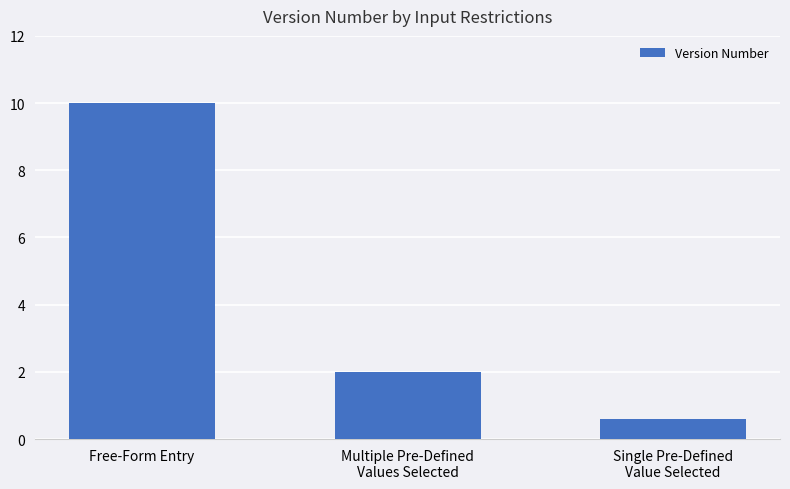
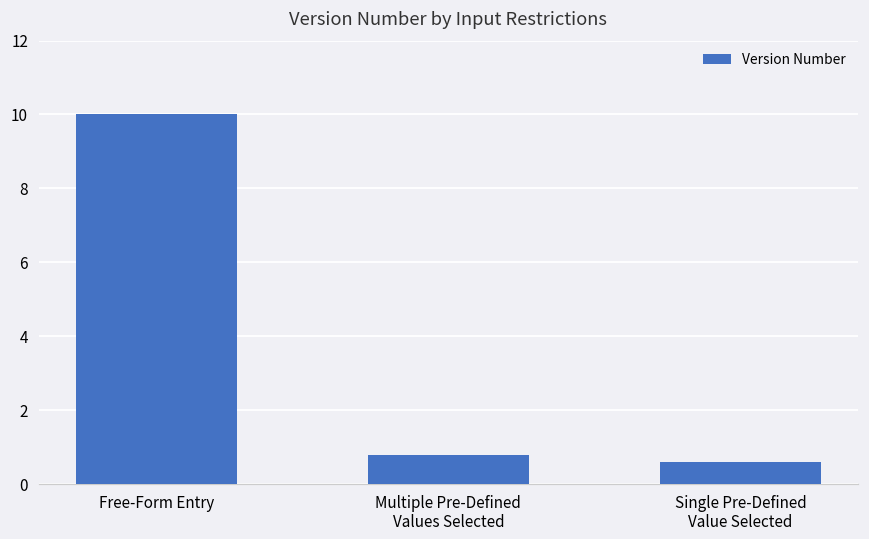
Multiple Pre-Defined Values Selected: 2.0 -> 0.8
